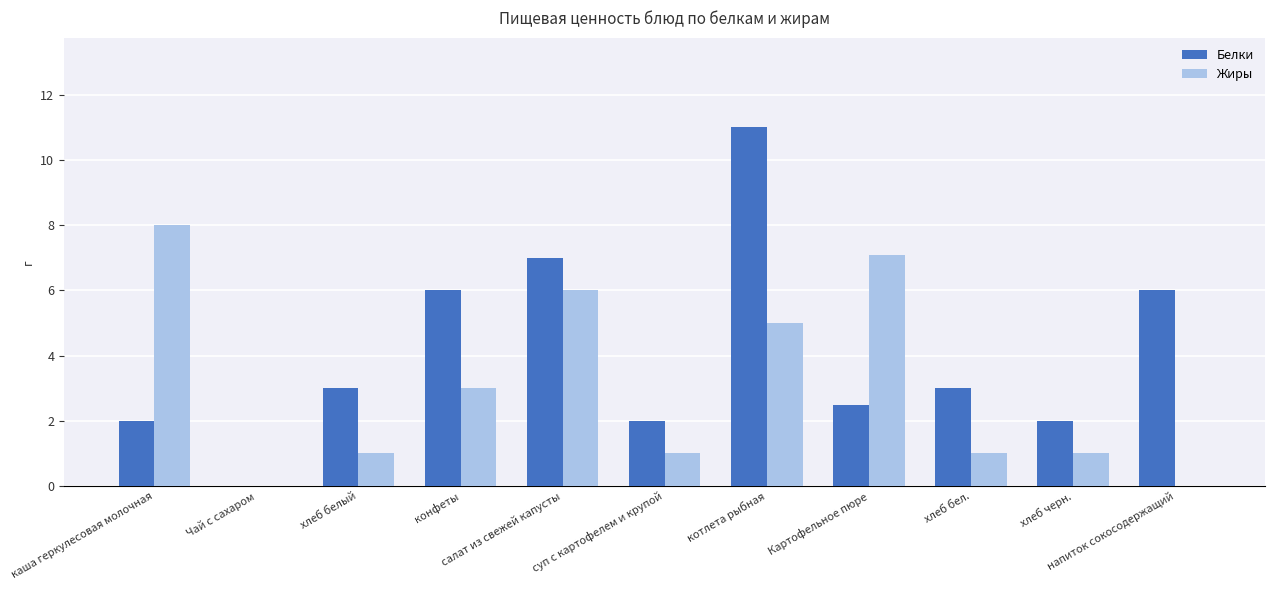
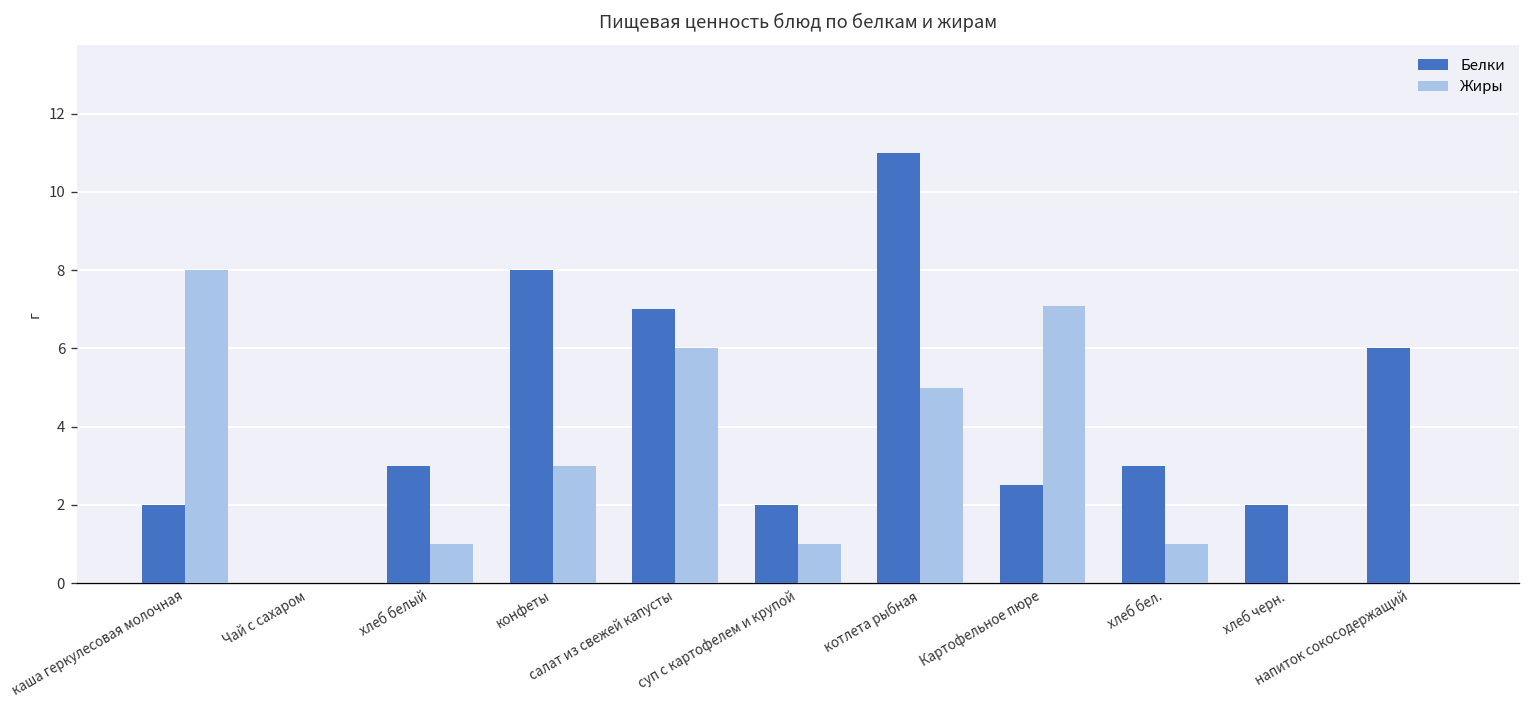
Белки, конфеты: 6 -> 8
Жиры, хлеб черн.: 1 -> 0
